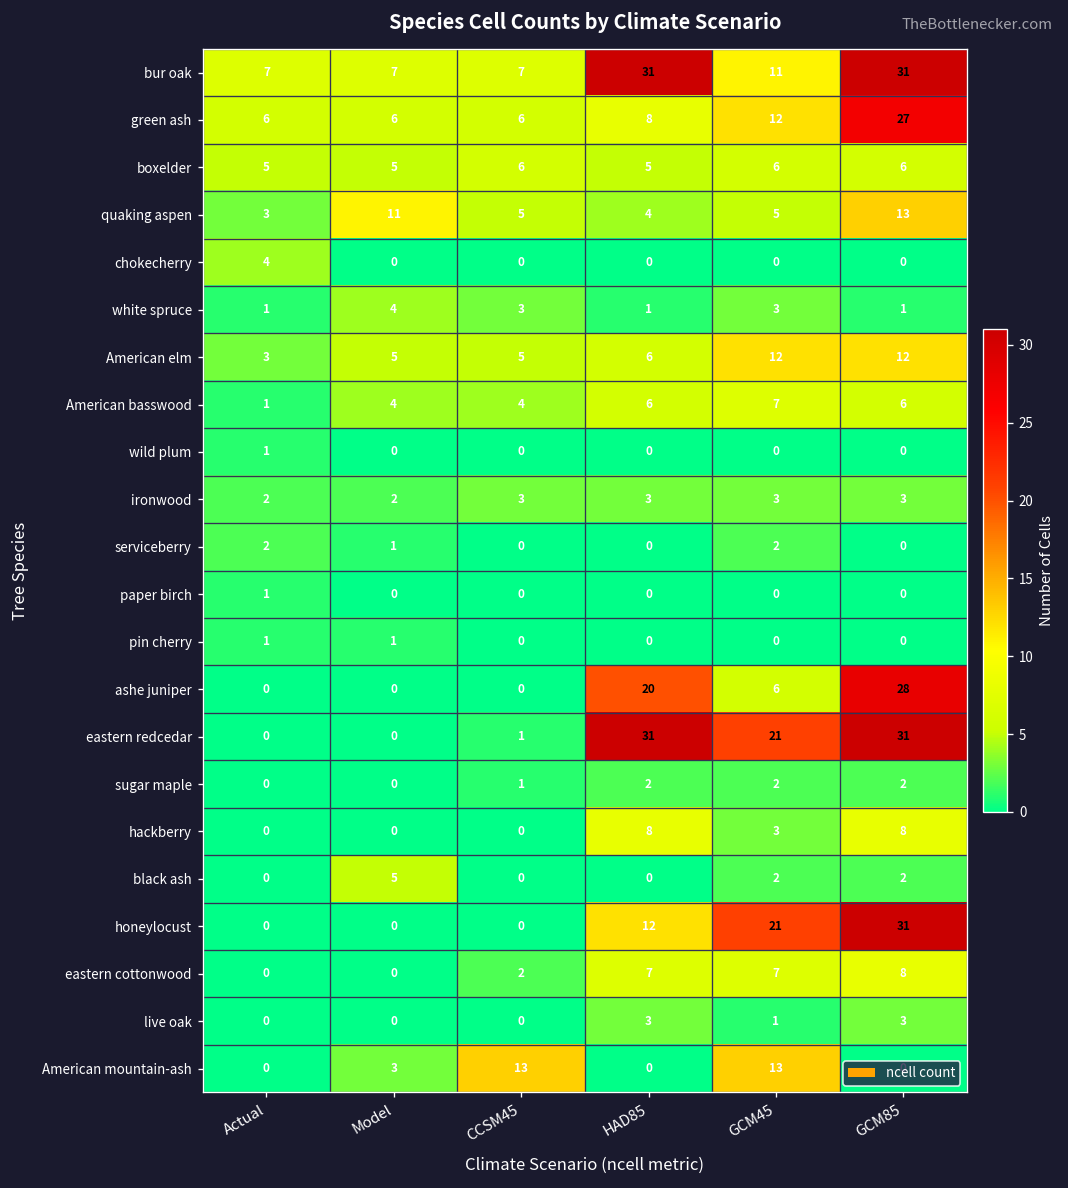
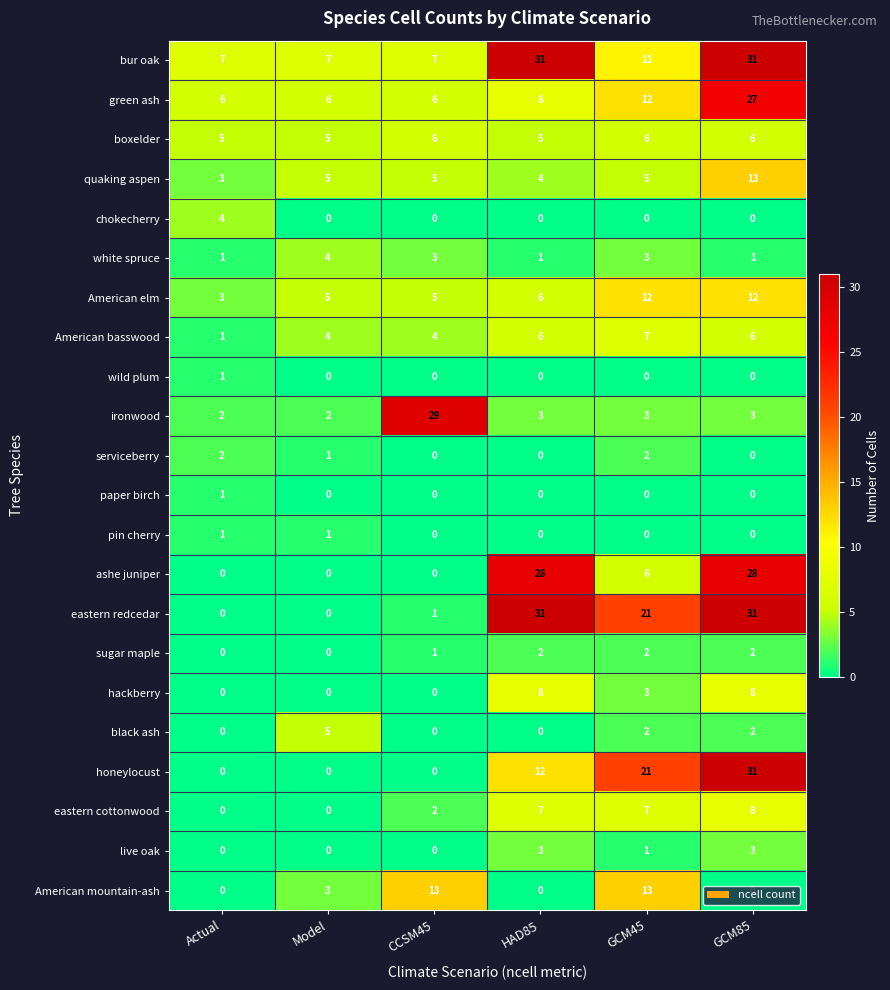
quaking aspen, Model: 11 -> 5
ironwood, CCSM45: 3 -> 29
ashe juniper, HAD85: 20 -> 28
